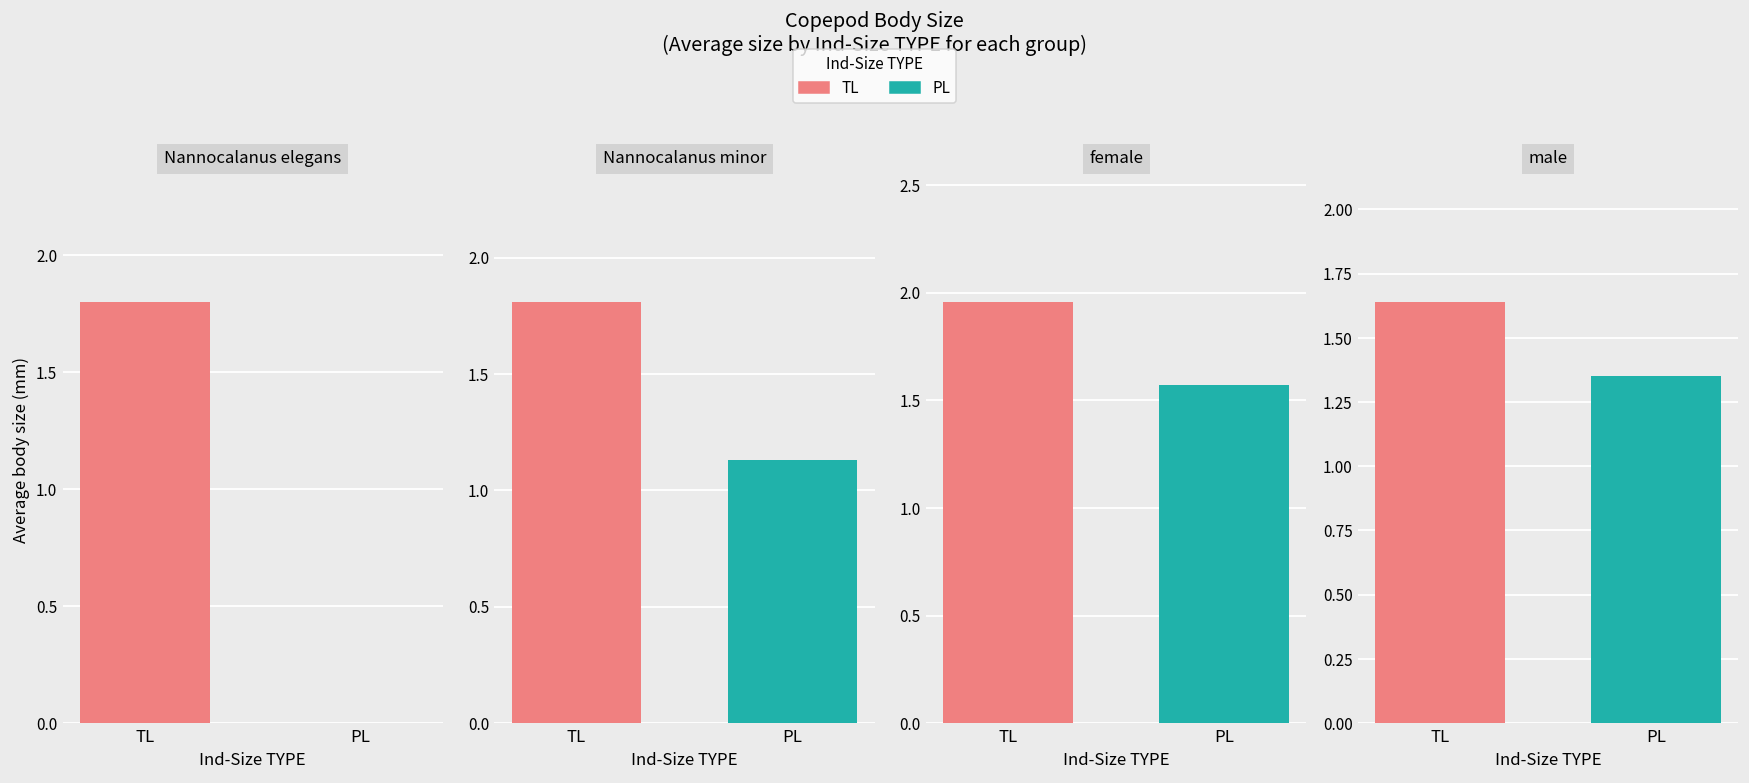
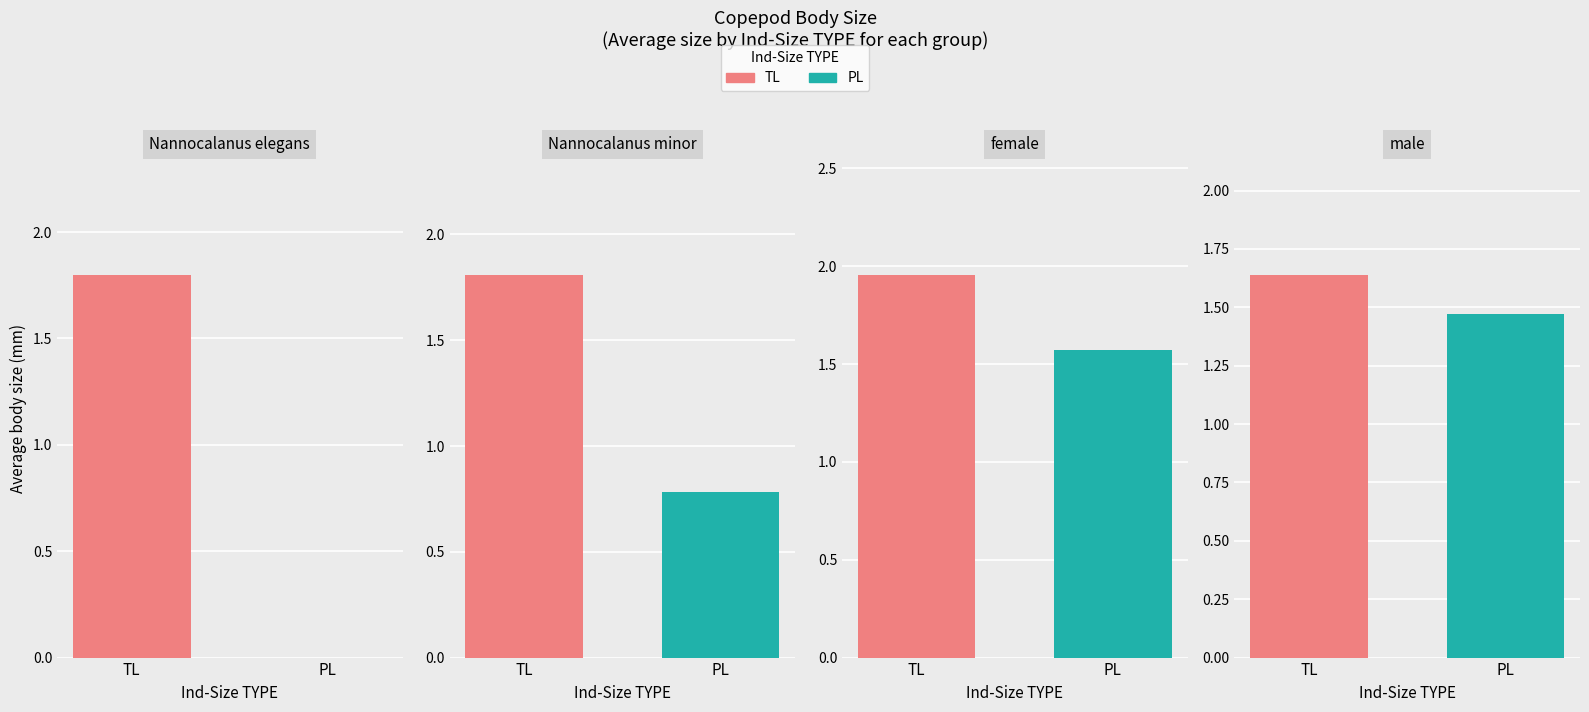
Nannocalanus minor, PL: 1.13 -> 0.78
male, PL: 1.35 -> 1.47
